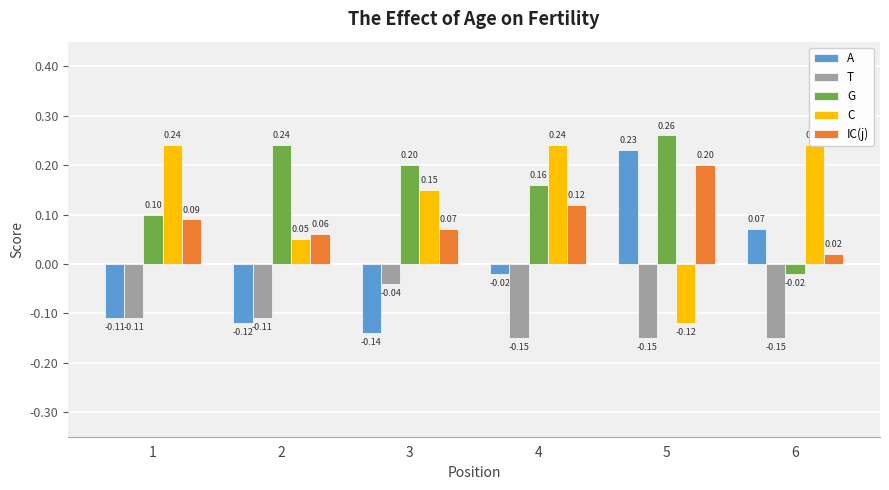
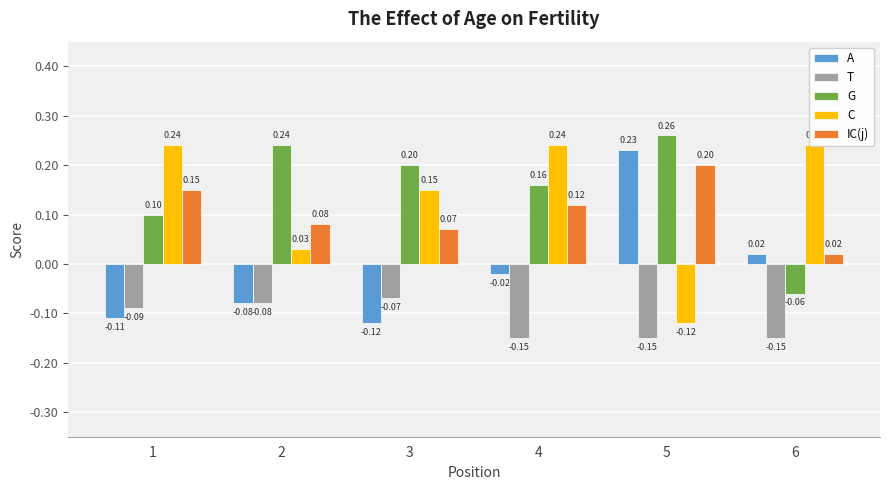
T, 1: -0.11 -> -0.09
IC(j), 1: 0.09 -> 0.15
A, 2: -0.12 -> -0.08
T, 2: -0.11 -> -0.08
C, 2: 0.05 -> 0.03
IC(j), 2: 0.06 -> 0.08
A, 3: -0.14 -> -0.12
T, 3: -0.04 -> -0.07
A, 6: 0.07 -> 0.02
G, 6: -0.02 -> -0.06
